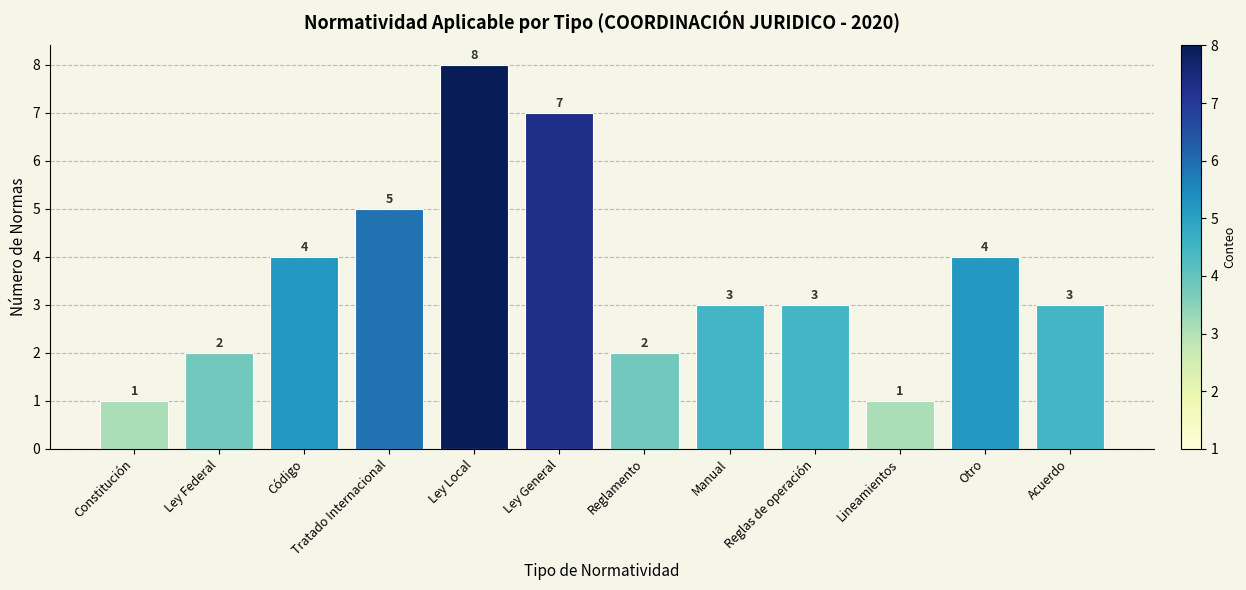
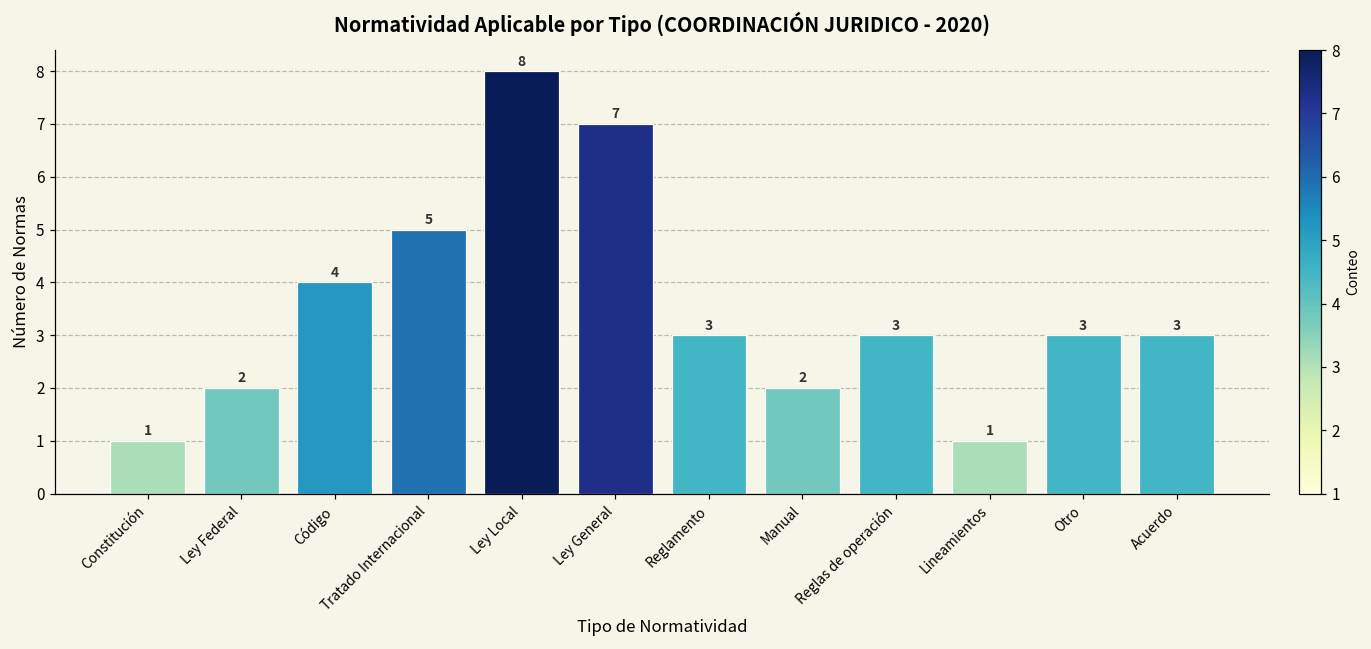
Reglamento: 2 -> 3
Manual: 3 -> 2
Otro: 4 -> 3
